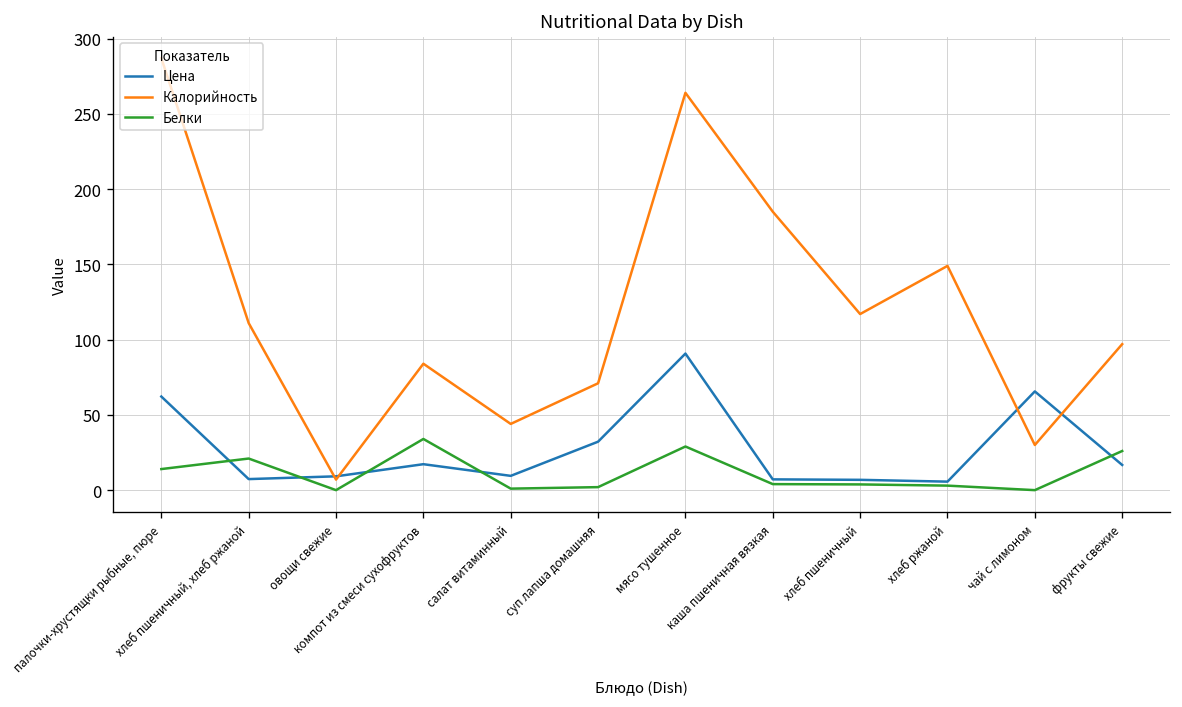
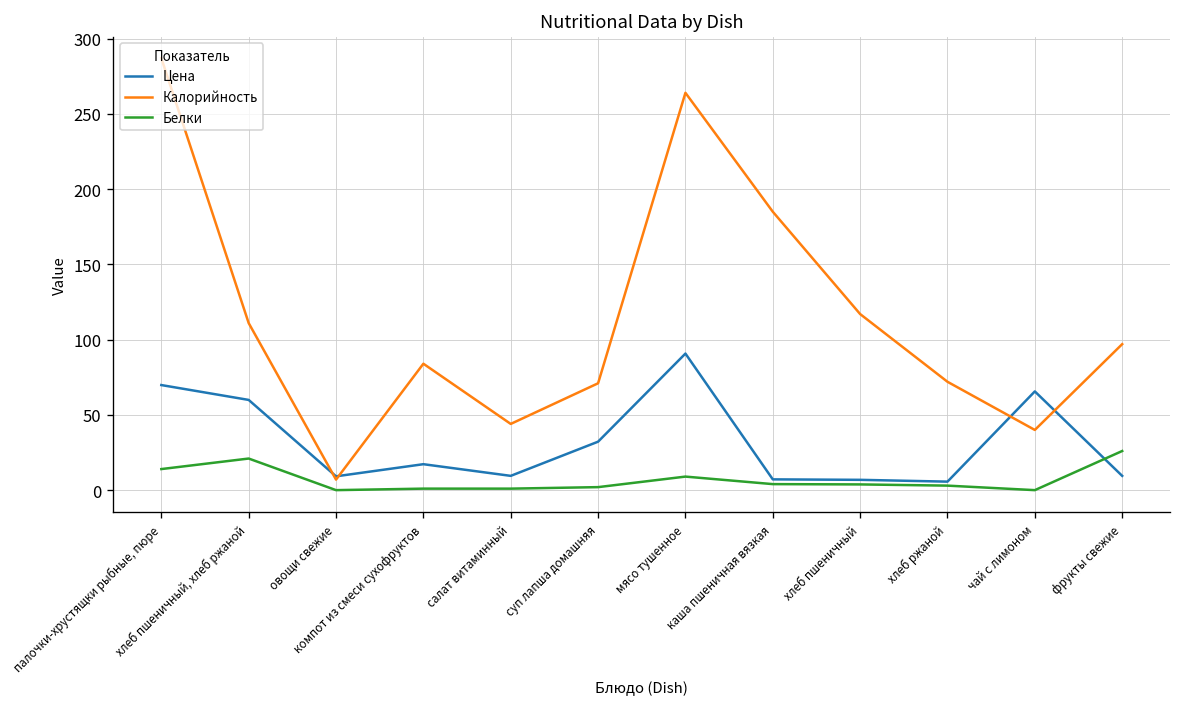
Цена, палочки-хрустящки рыбные, пюре: 62 -> 70
Цена, хлеб пшеничный, хлеб ржаной: 7 -> 60
Белки, компот из смеси сухофруктов: 34 -> 1
Белки, мясо тушенное: 29 -> 9
Калорийность, хлеб ржаной: 149 -> 72
Калорийность, чай с лимоном: 30 -> 40
Цена, фрукты свежие: 17 -> 9
